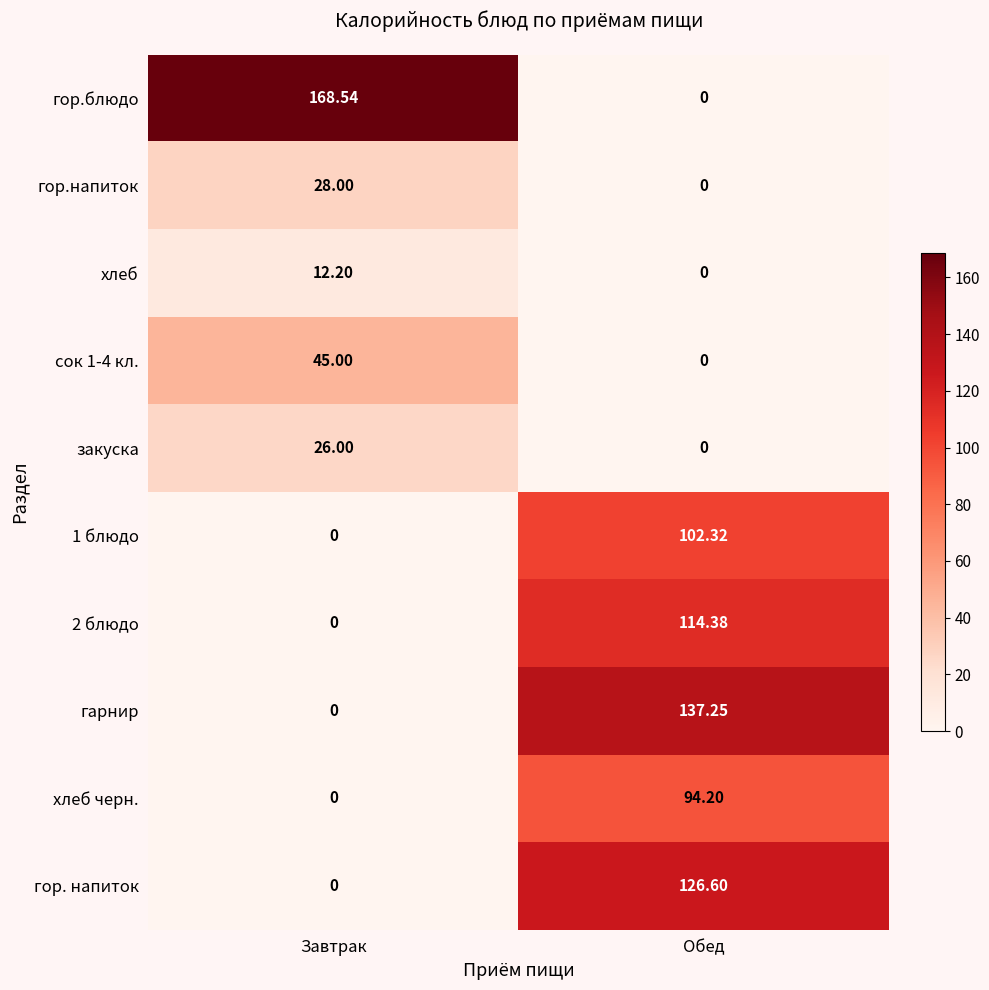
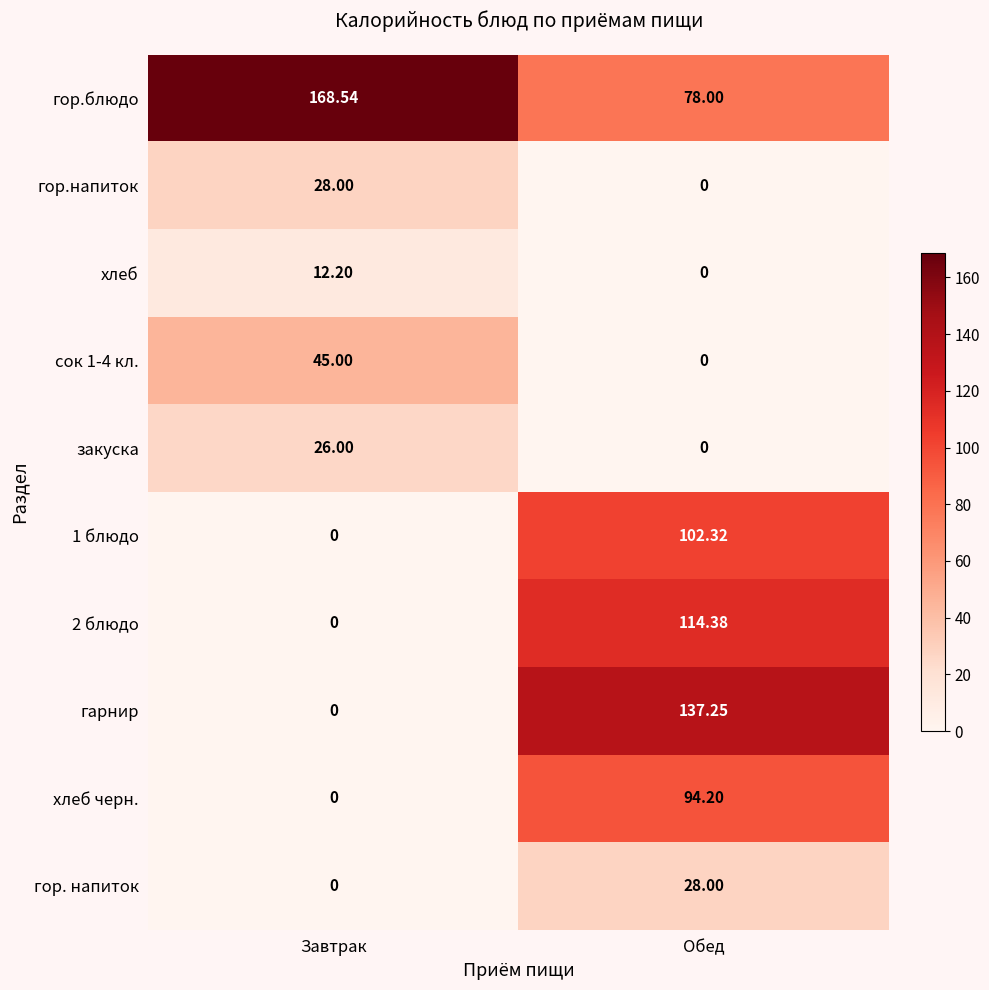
гор.блюдо, Обед: 0 -> 78.00
гор. напиток, Обед: 126.60 -> 28.00
